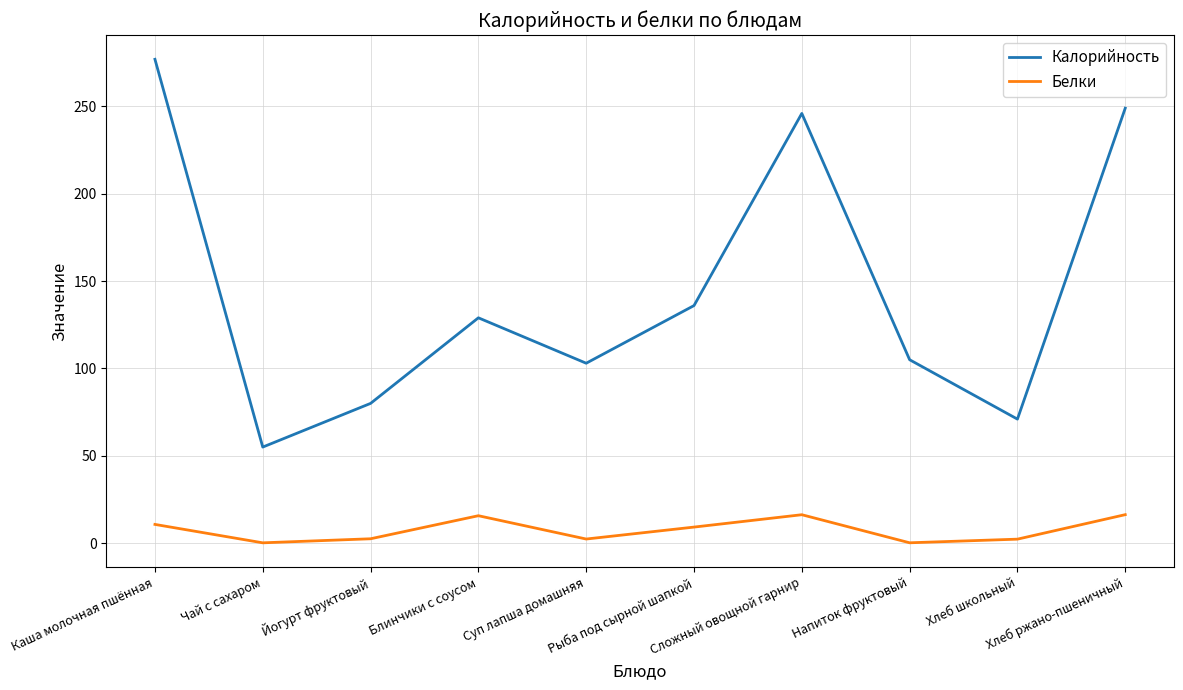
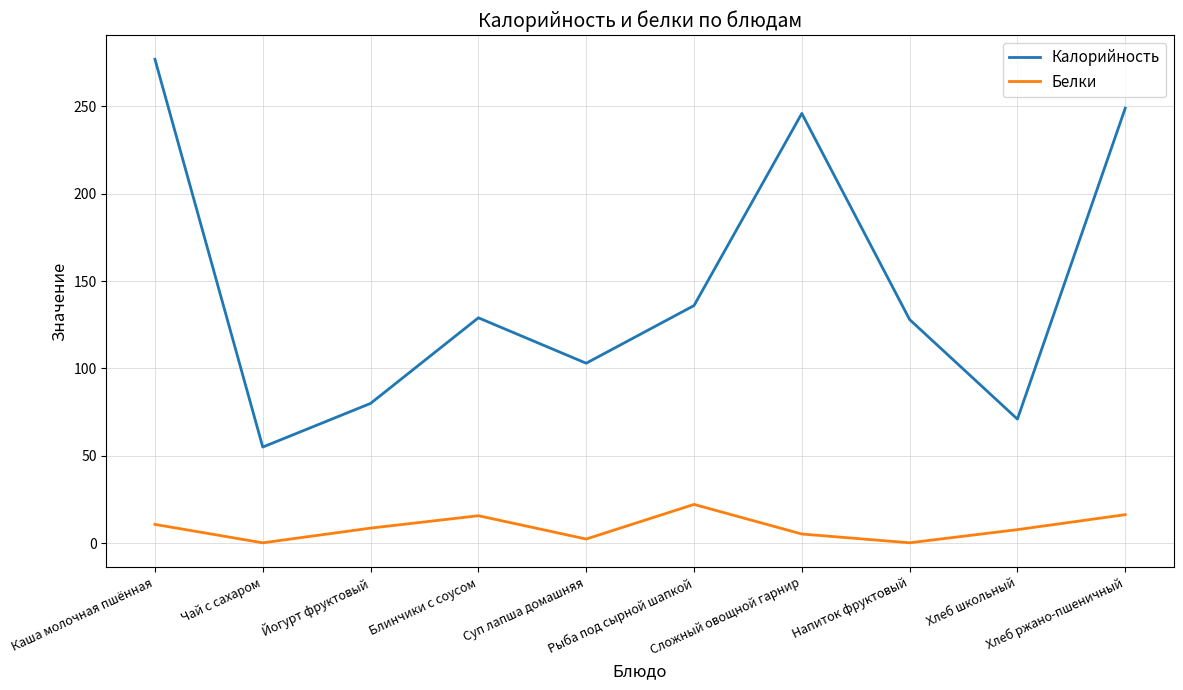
Белки, Йогурт фруктовый: 3 -> 9
Белки, Рыба под сырной шапкой: 9 -> 22
Белки, Сложный овощной гарнир: 16 -> 5
Калорийность, Напиток фруктовый: 105 -> 128
Белки, Хлеб школьный: 2 -> 8
